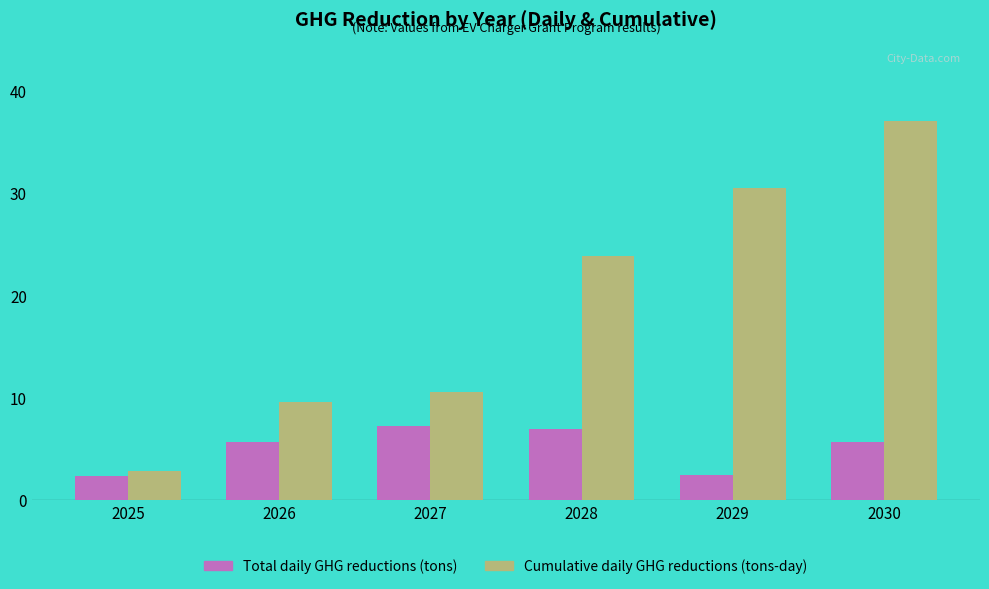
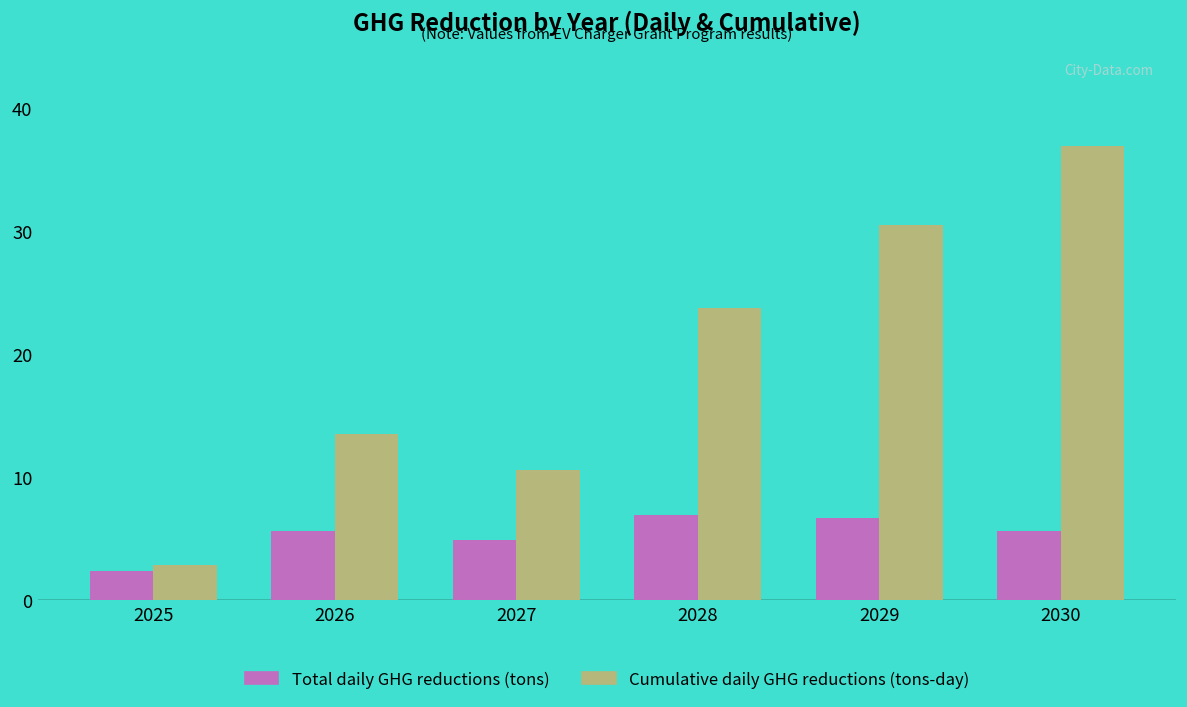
Cumulative daily GHG reductions (tons-day), 2026: 9.6 -> 13.5
Total daily GHG reductions (tons), 2027: 7.2 -> 4.9
Total daily GHG reductions (tons), 2029: 2.4 -> 6.7
